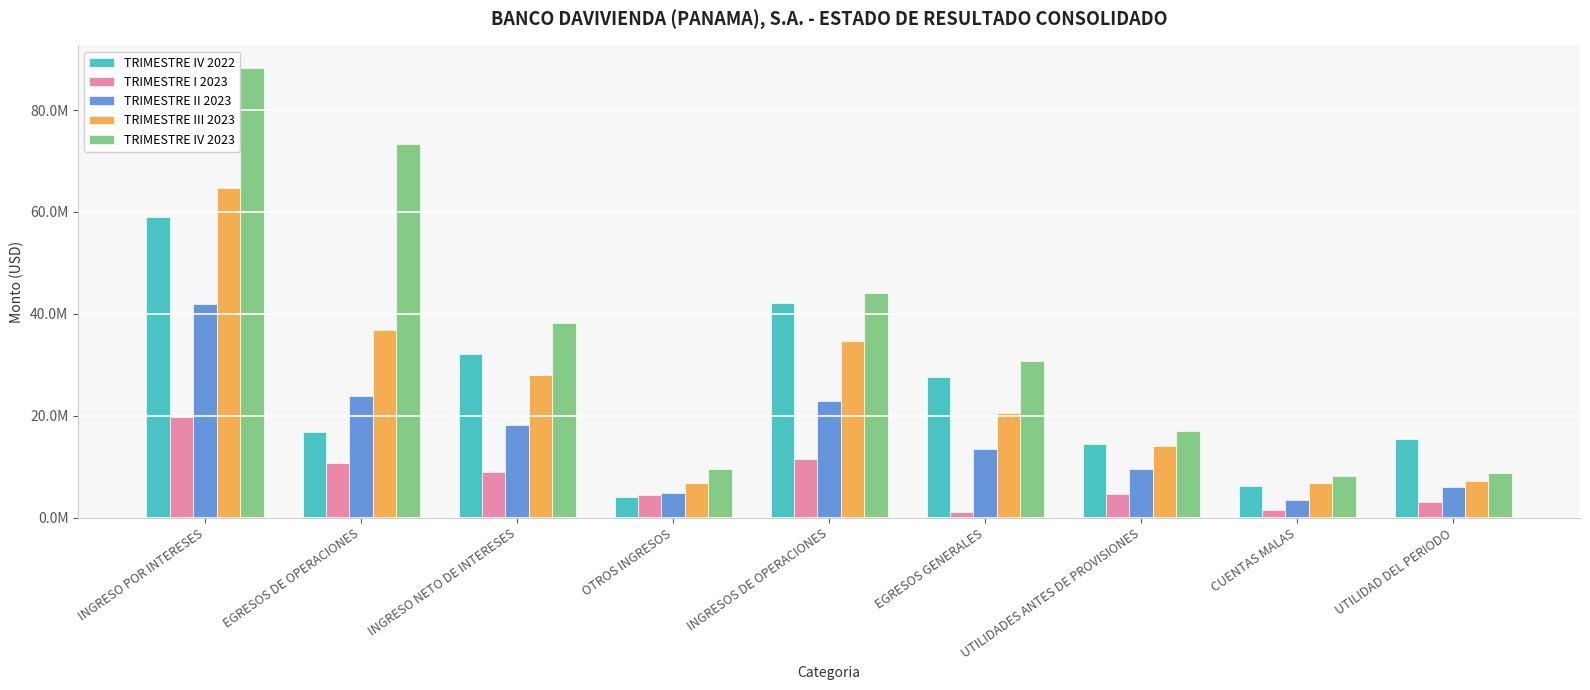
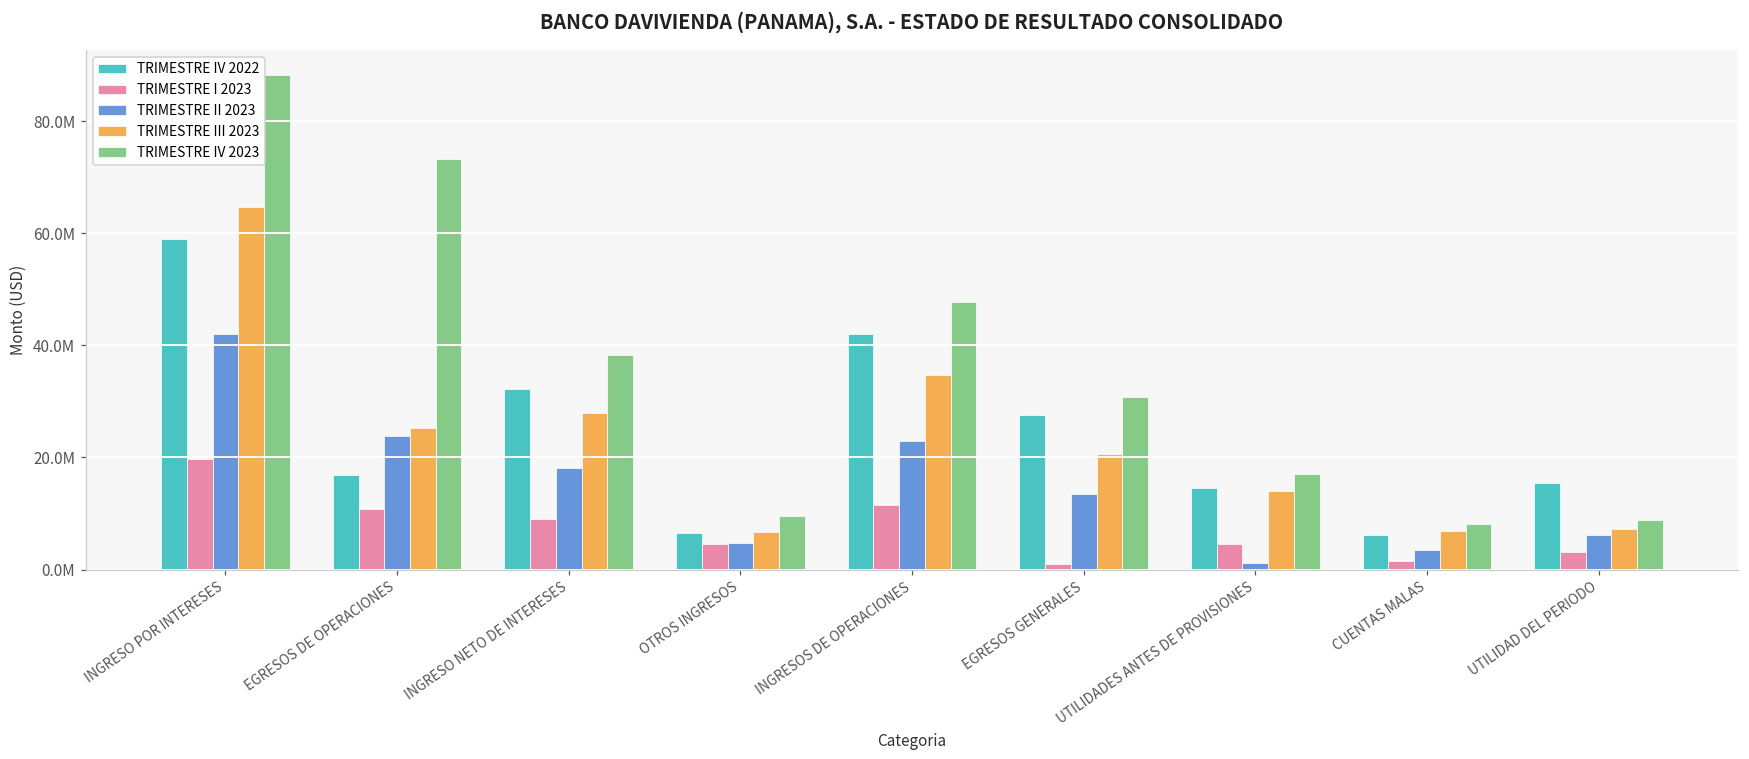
TRIMESTRE III 2023, EGRESOS DE OPERACIONES: 37000000 -> 25000000
TRIMESTRE IV 2022, OTROS INGRESOS: 4000000 -> 6000000
TRIMESTRE IV 2023, INGRESOS DE OPERACIONES: 44000000 -> 48000000
TRIMESTRE II 2023, UTILIDADES ANTES DE PROVISIONES: 10000000 -> 1000000
